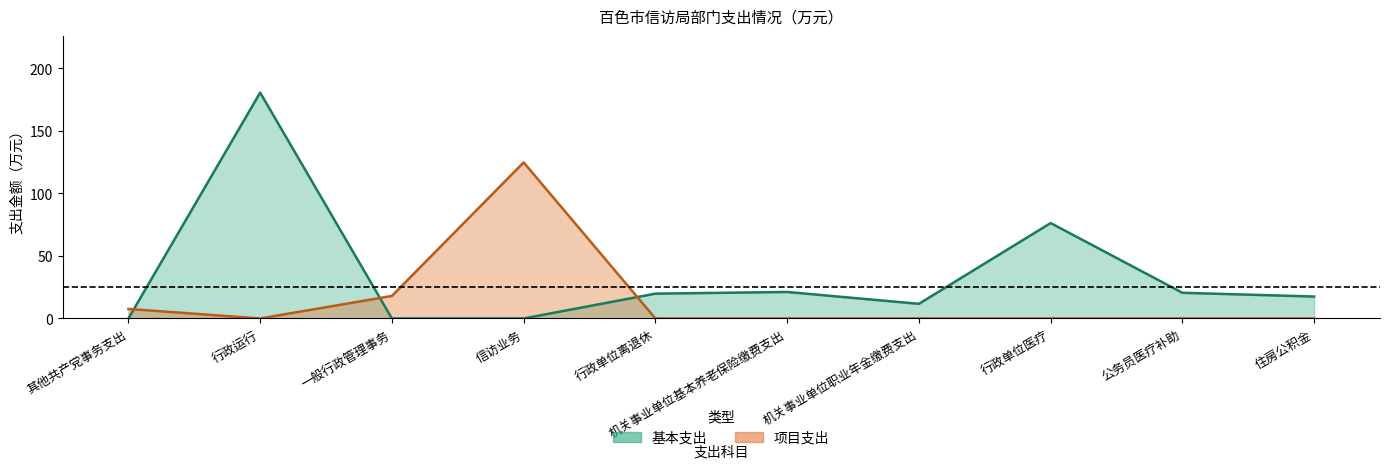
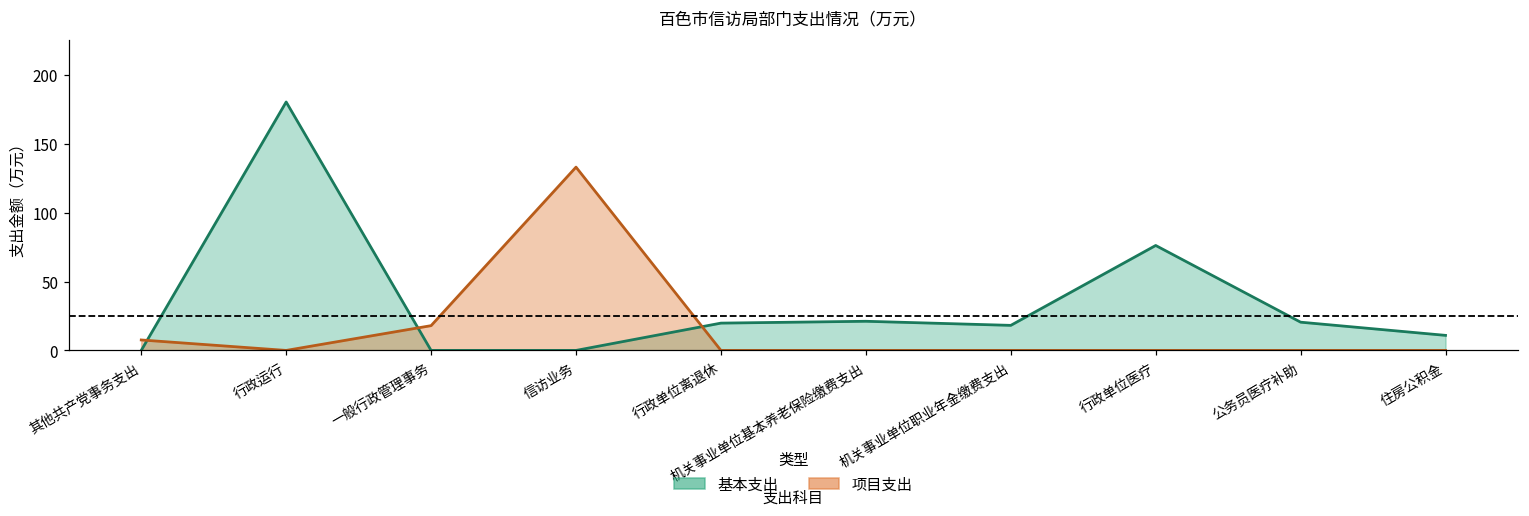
项目支出, 信访业务: 125 -> 133
基本支出, 机关事业单位职业年金缴费支出: 12 -> 18
基本支出, 住房公积金: 18 -> 11
